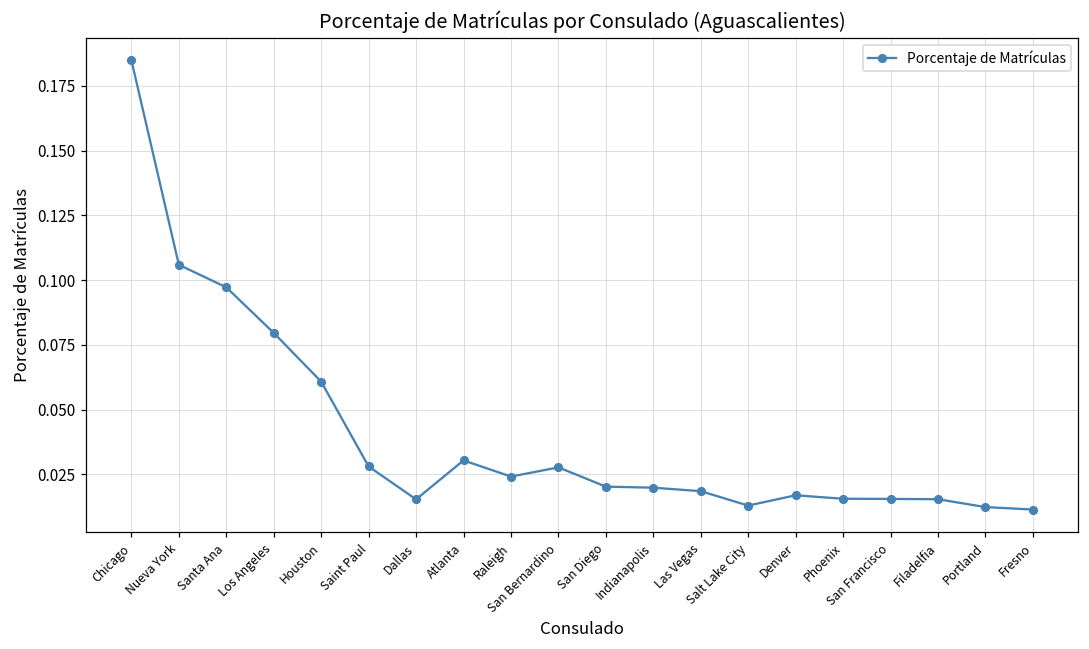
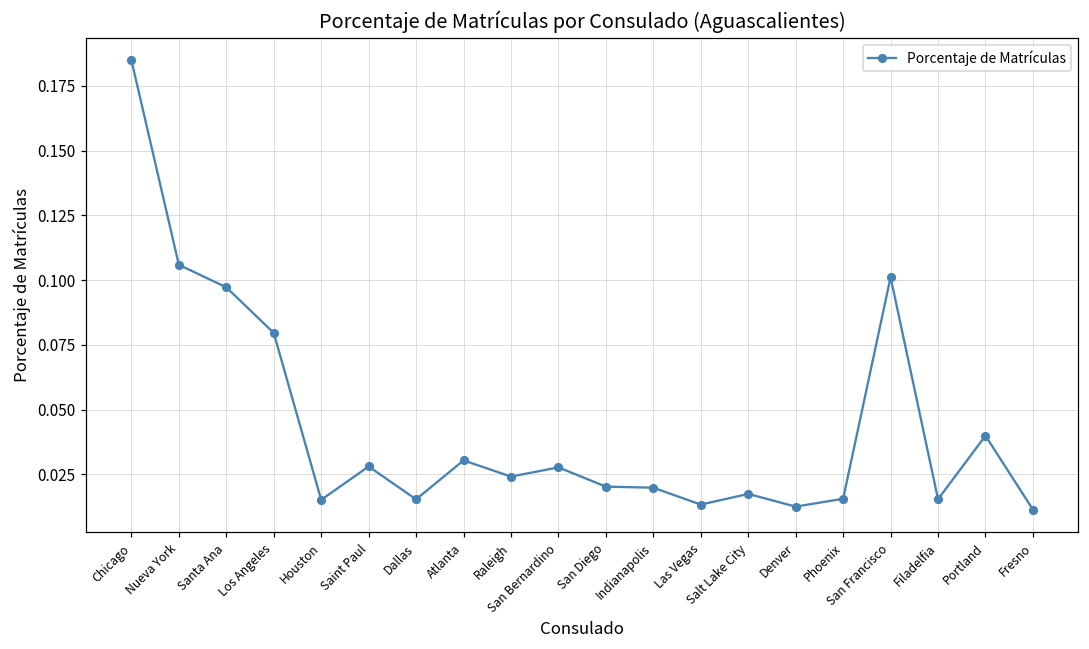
Houston: 0.061 -> 0.015
Las Vegas: 0.019 -> 0.013
Salt Lake City: 0.013 -> 0.017
Denver: 0.017 -> 0.013
San Francisco: 0.016 -> 0.101
Portland: 0.012 -> 0.040
